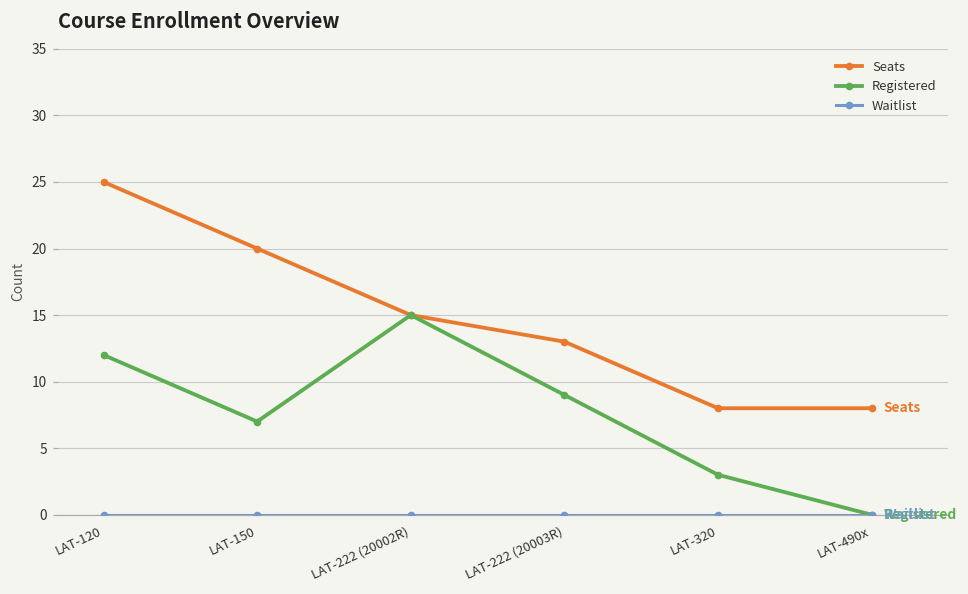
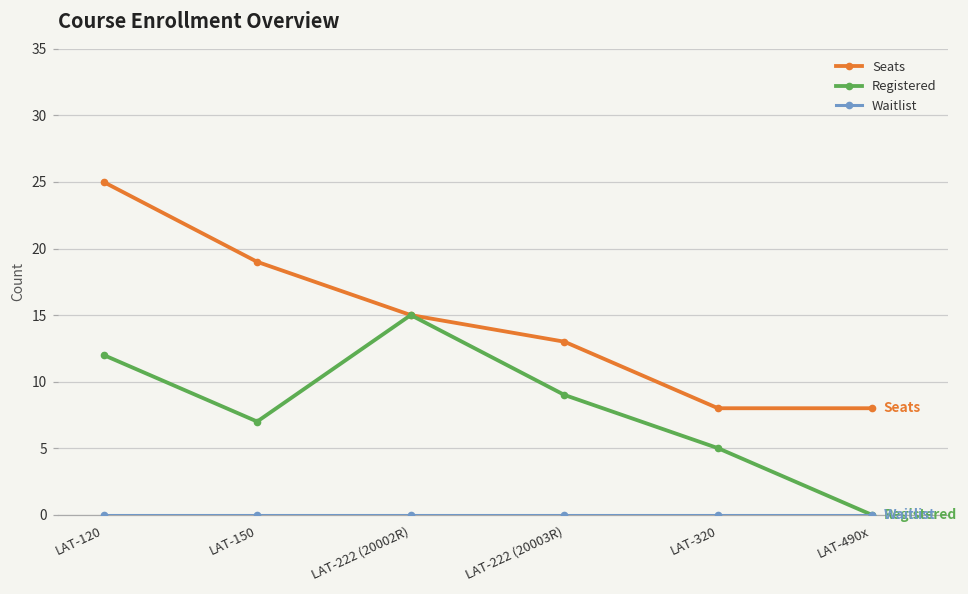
Seats, LAT-150: 20 -> 19
Registered, LAT-320: 3 -> 5
